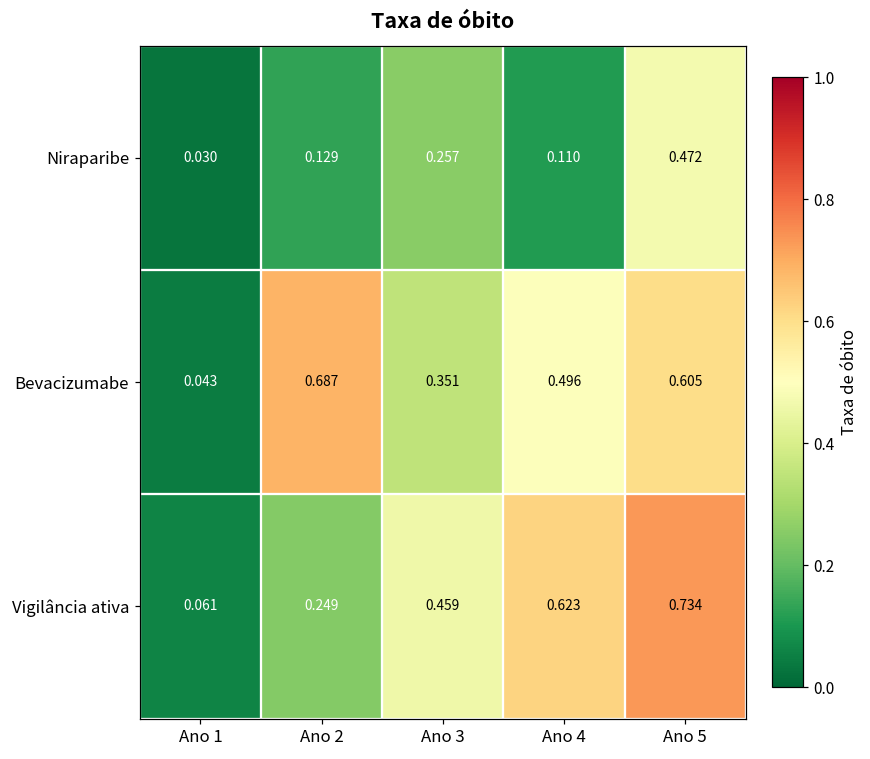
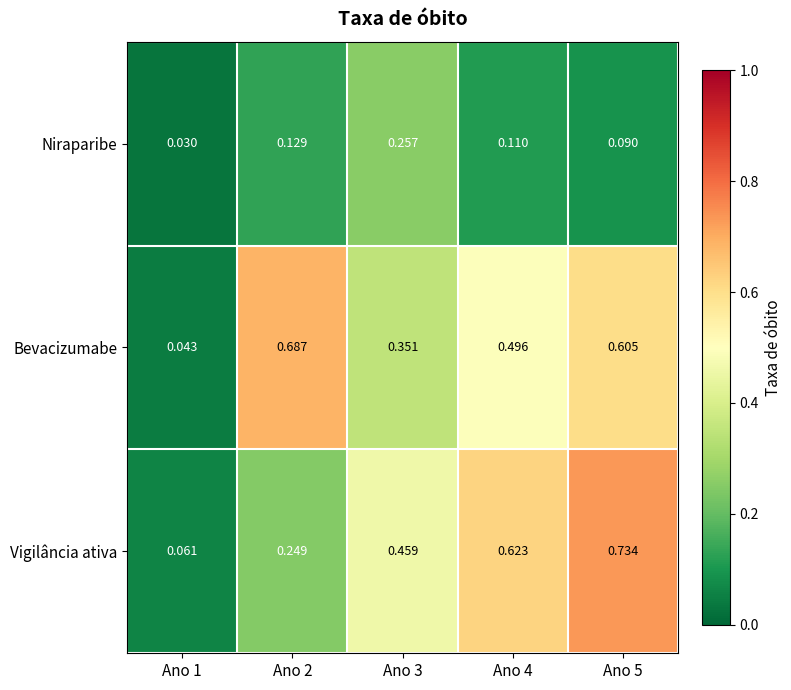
Niraparibe, Ano 5: 0.472 -> 0.090
